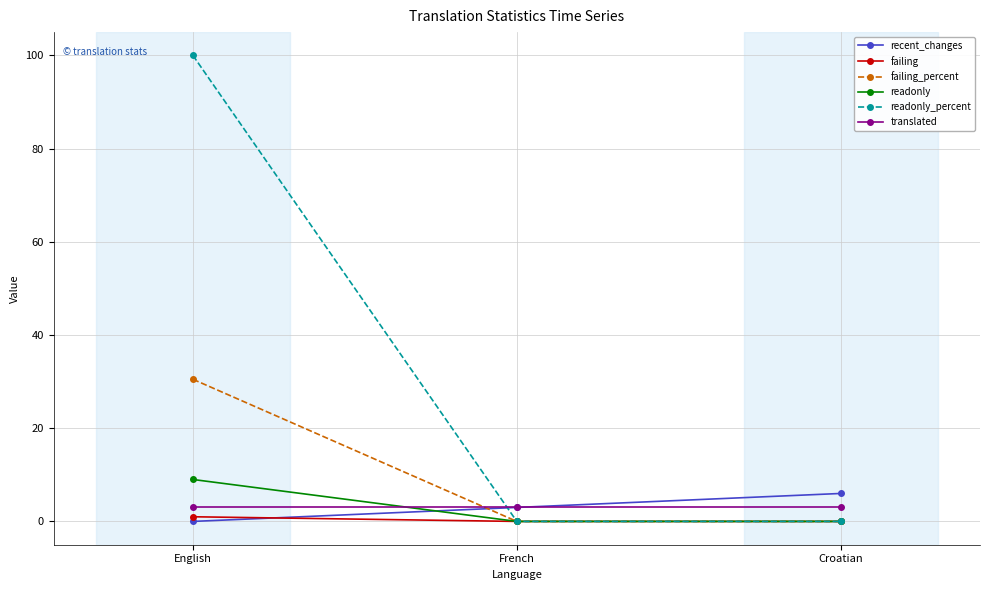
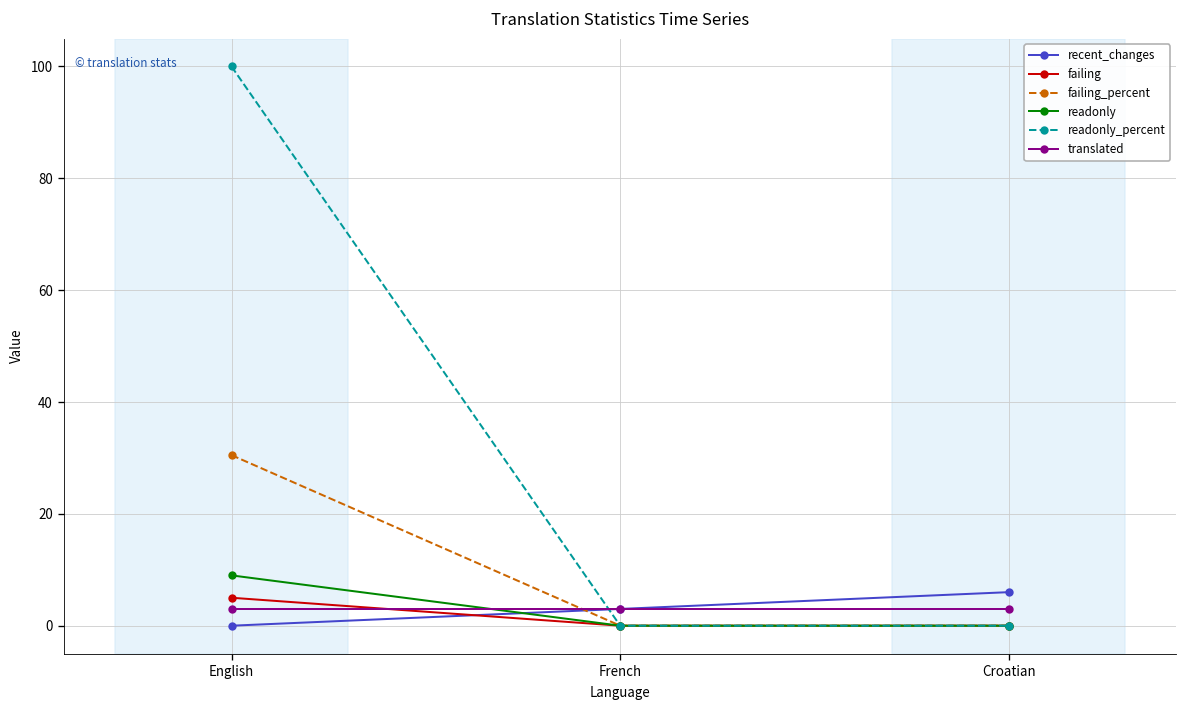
failing, English: 1 -> 5
